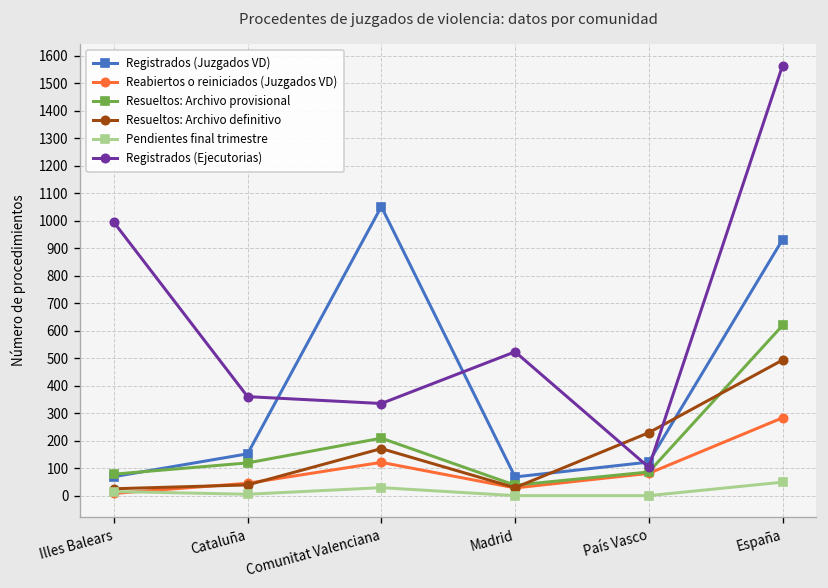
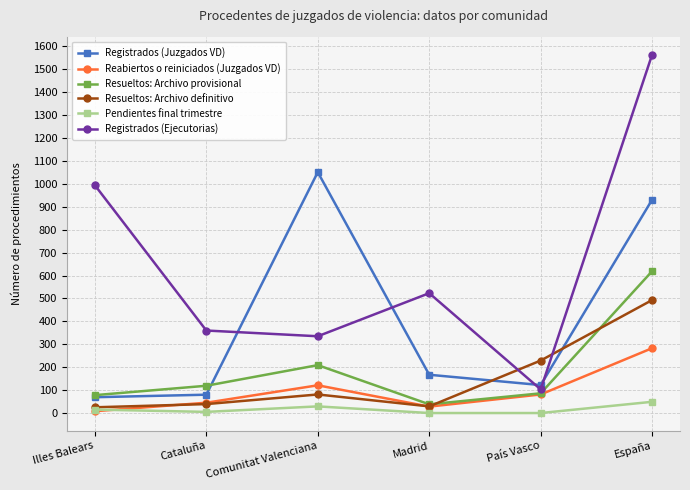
Registrados (Juzgados VD), Cataluña: 150 -> 80
Resueltos: Archivo definitivo, Comunitat Valenciana: 170 -> 80
Registrados (Juzgados VD), Madrid: 70 -> 170
